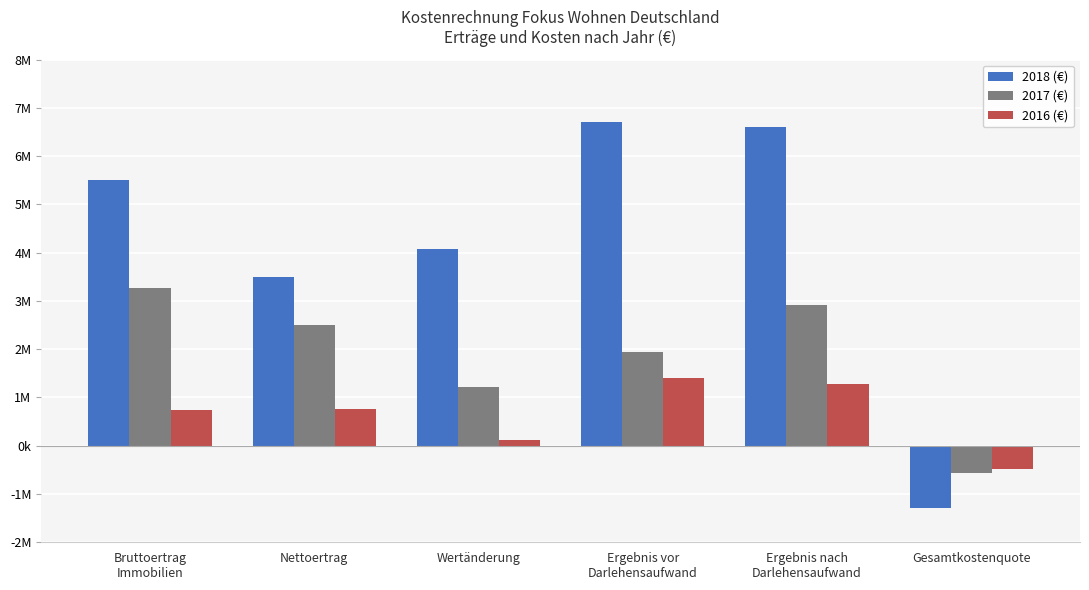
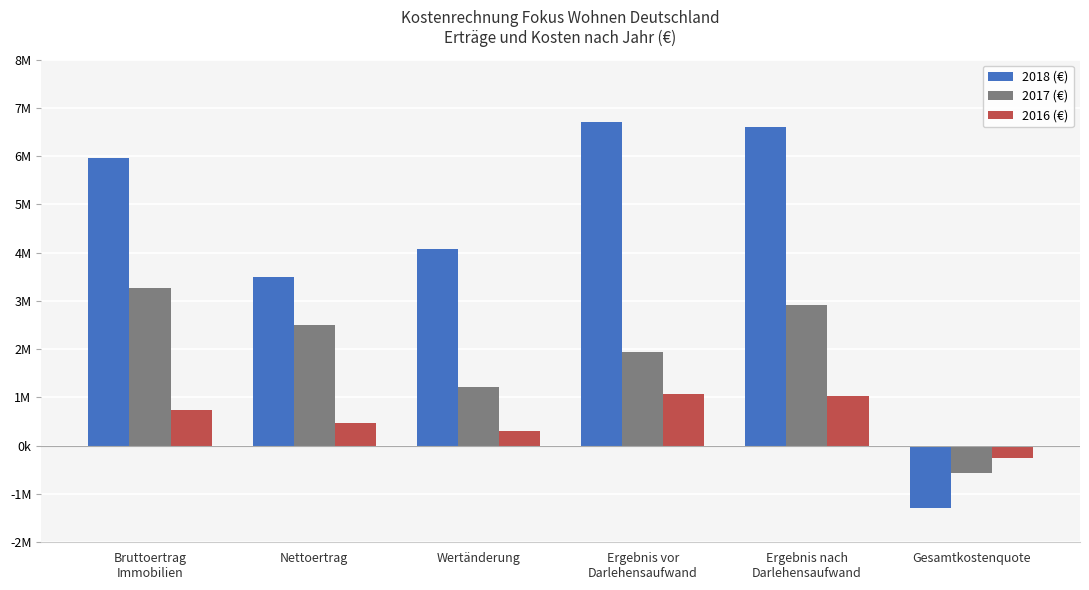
2018 (€), Bruttoertrag Immobilien: 5500000 -> 6000000
2016 (€), Nettoertrag: 800000 -> 500000
2016 (€), Wertänderung: 100000 -> 300000
2016 (€), Ergebnis vor Darlehensaufwand: 1400000 -> 1100000
2016 (€), Ergebnis nach Darlehensaufwand: 1300000 -> 1000000
2016 (€), Gesamtkostenquote: -500000 -> -300000
